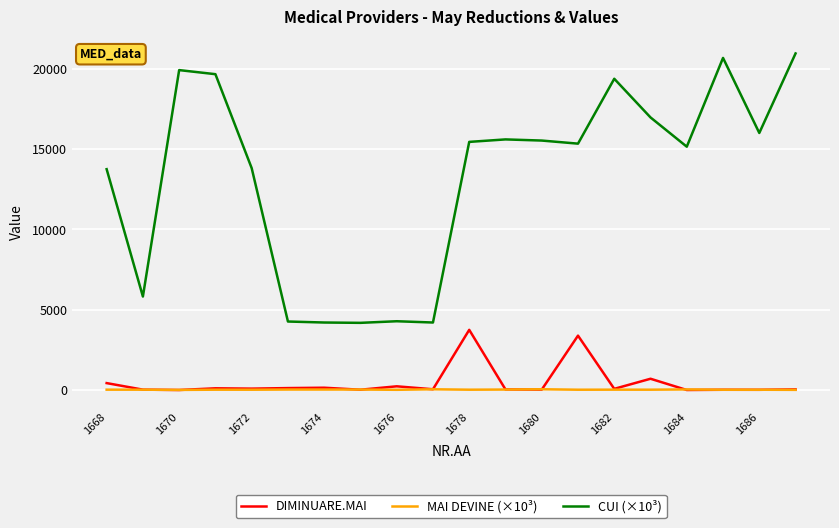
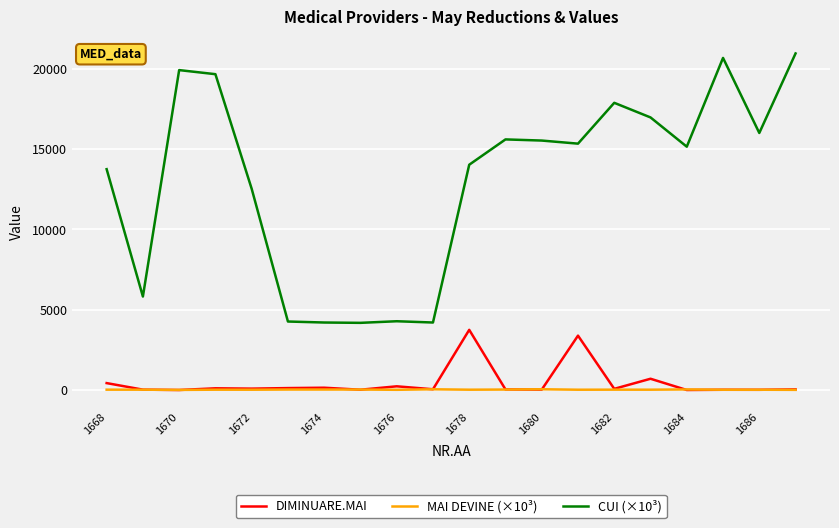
CUI (×10³), 1672: 13800 -> 12500
CUI (×10³), 1678: 15400 -> 14000
CUI (×10³), 1682: 19400 -> 17900
